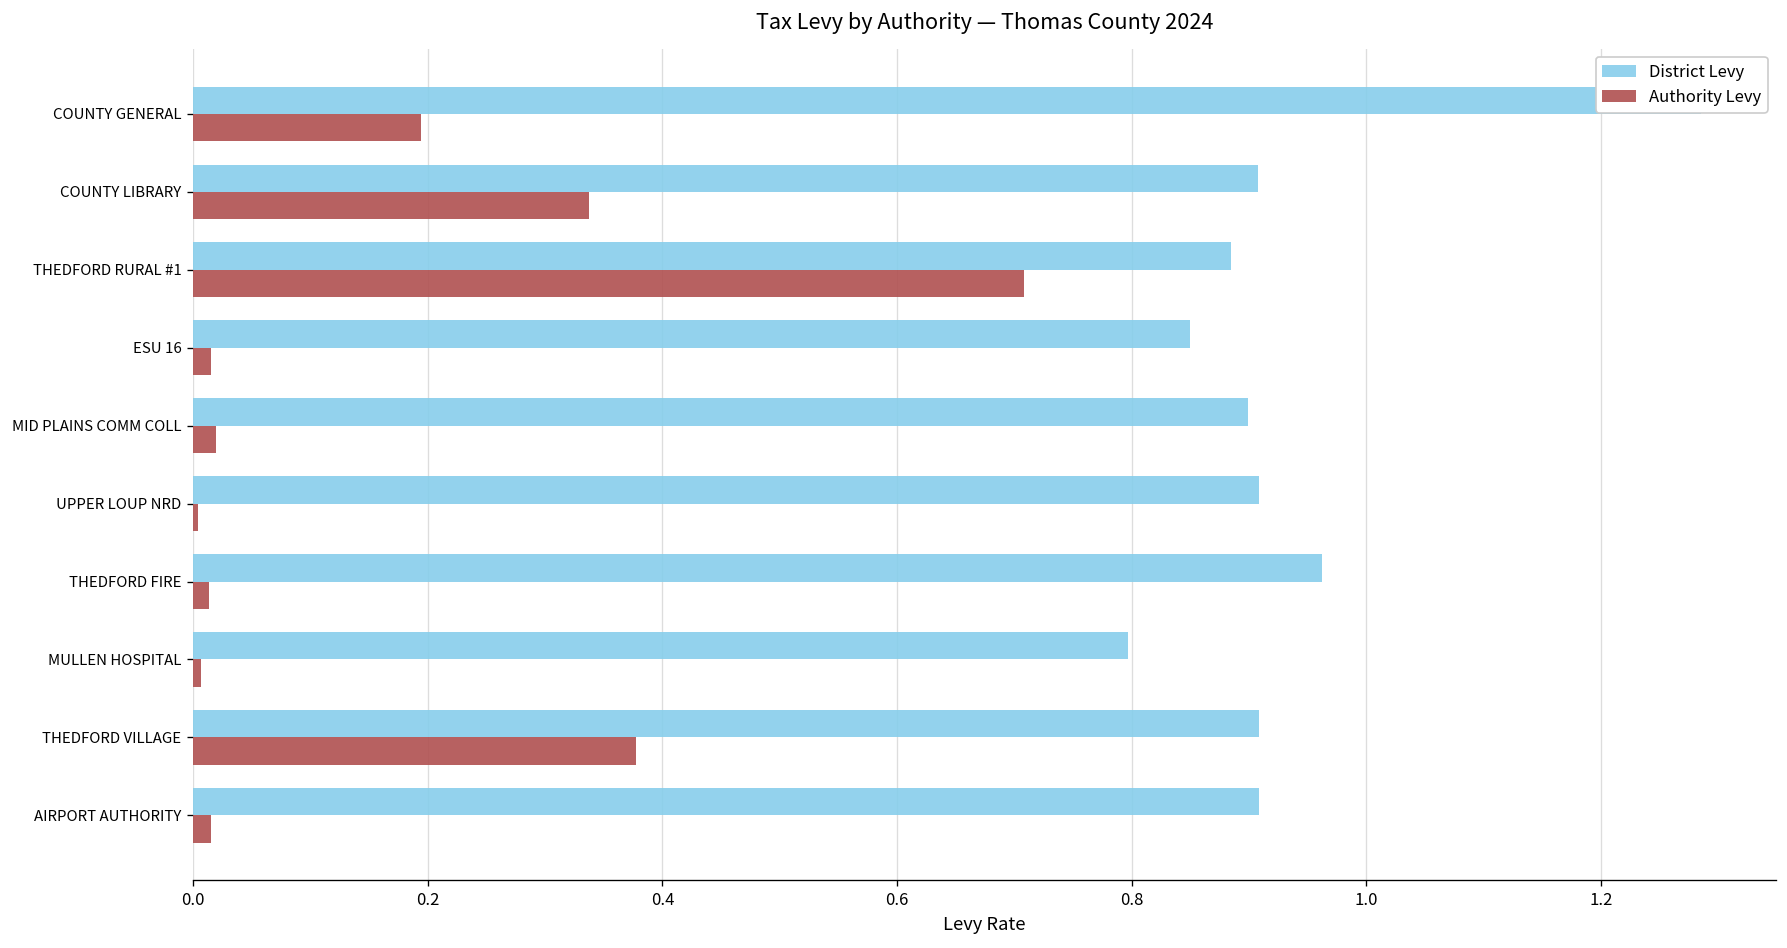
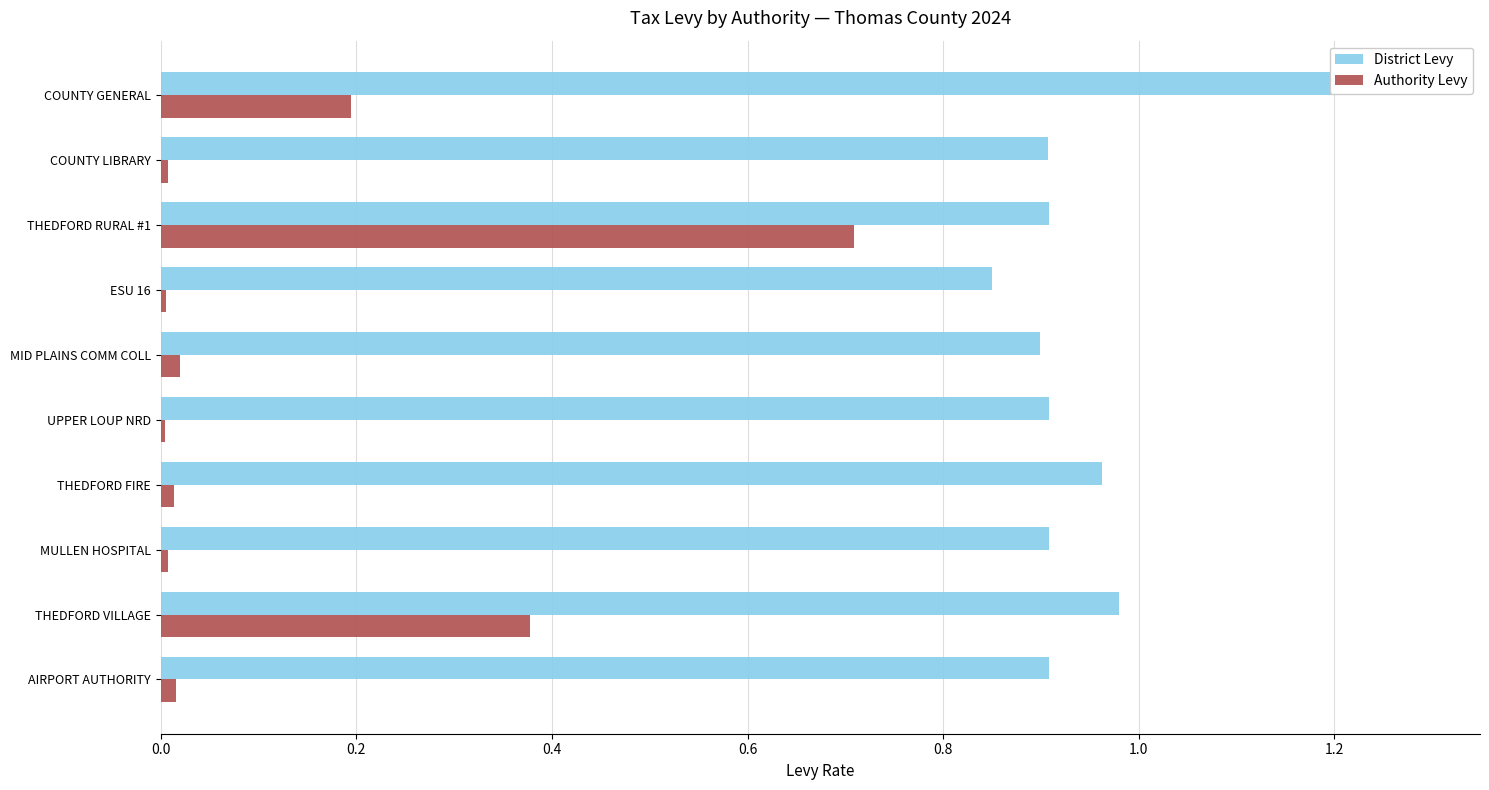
Authority Levy, COUNTY LIBRARY: 0.34 -> 0.01
District Levy, THEDFORD RURAL #1: 0.88 -> 0.91
Authority Levy, ESU 16: 0.02 -> 0.01
District Levy, MULLEN HOSPITAL: 0.80 -> 0.91
District Levy, THEDFORD VILLAGE: 0.91 -> 0.98
